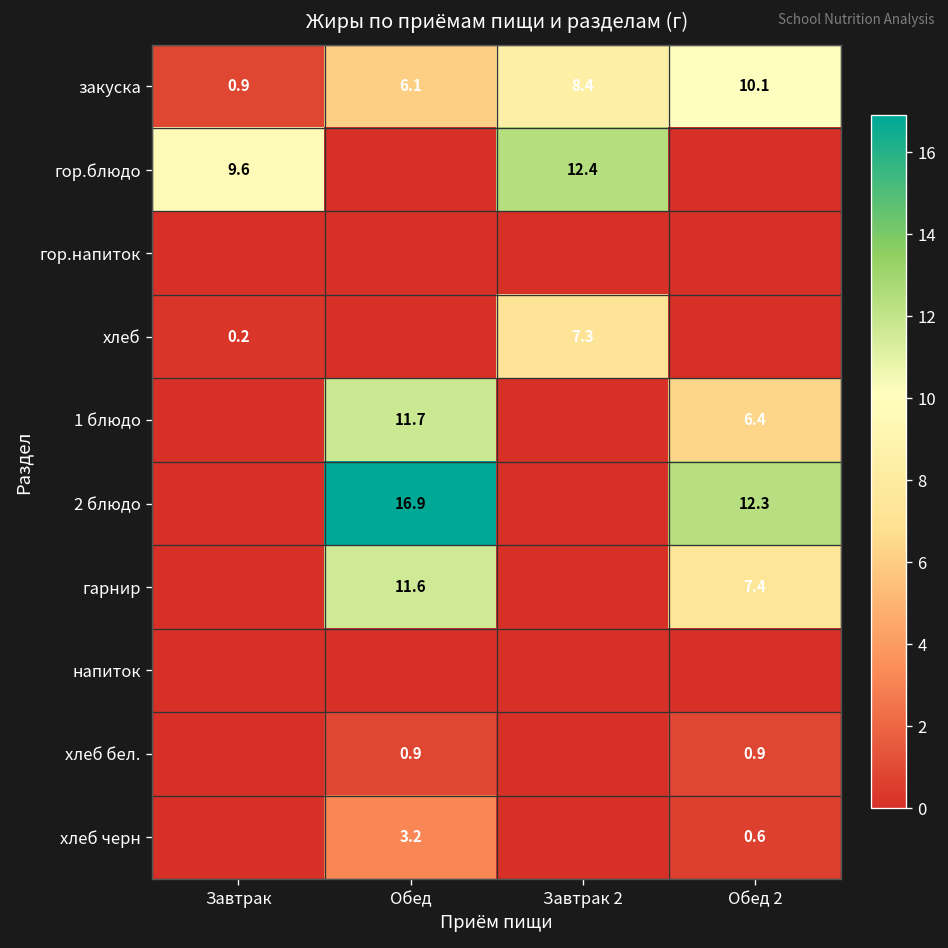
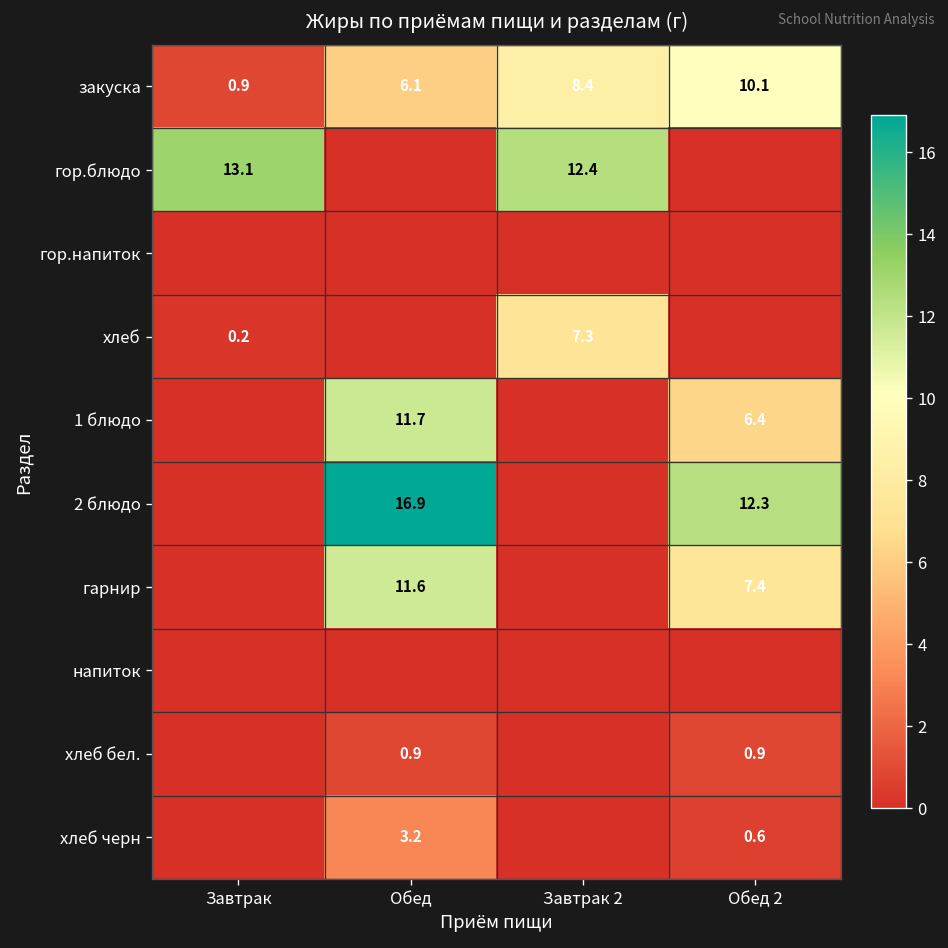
гор.блюдо, Завтрак: 9.6 -> 13.1
